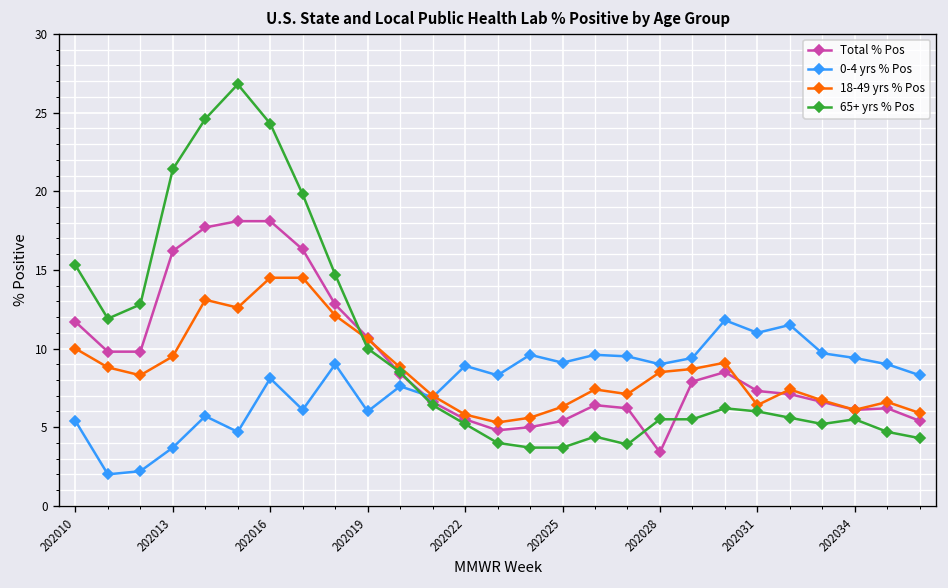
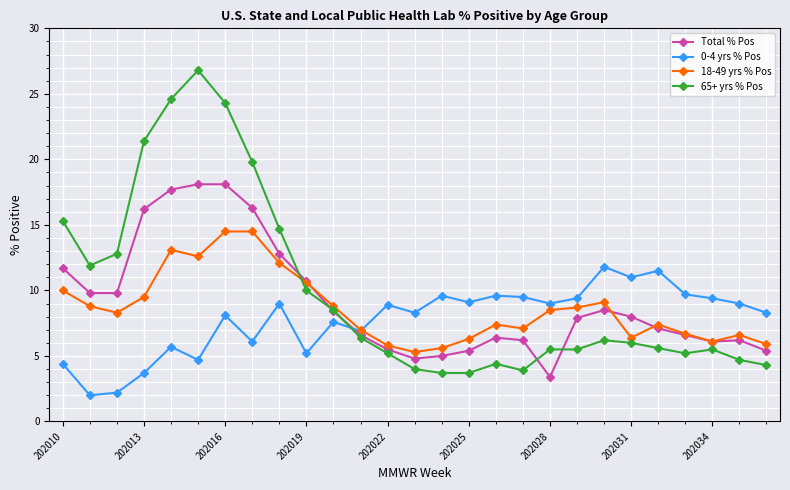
0-4 yrs % Pos, 202010: 5.4 -> 4.4
0-4 yrs % Pos, 202019: 6.0 -> 5.2
Total % Pos, 202031: 7.3 -> 8.0
